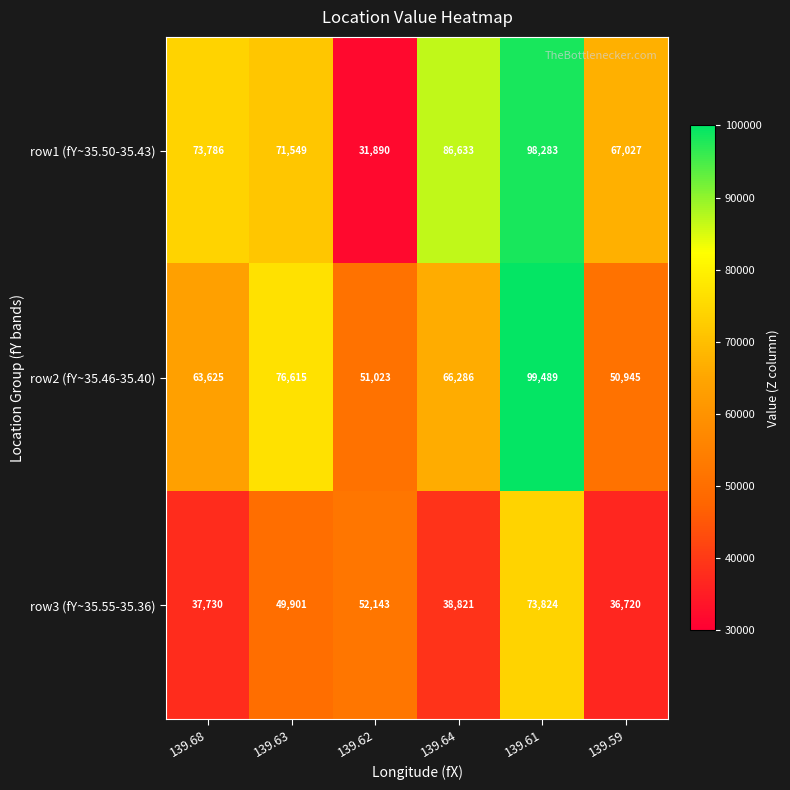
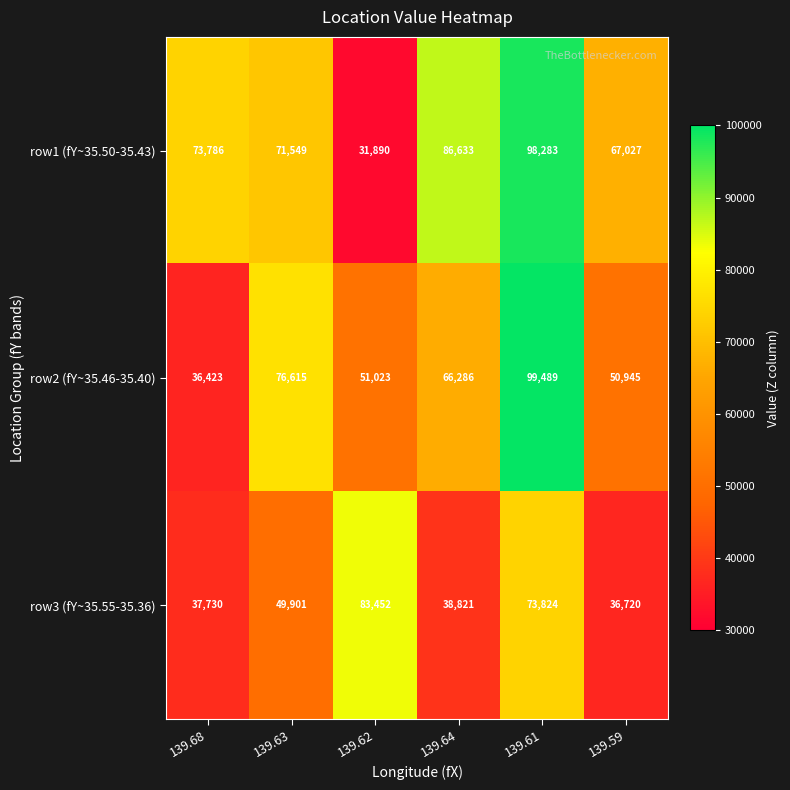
row2 (fY~35.46-35.40), 139.68: 63,625 -> 36,423
row3 (fY~35.55-35.36), 139.62: 52,143 -> 83,452
